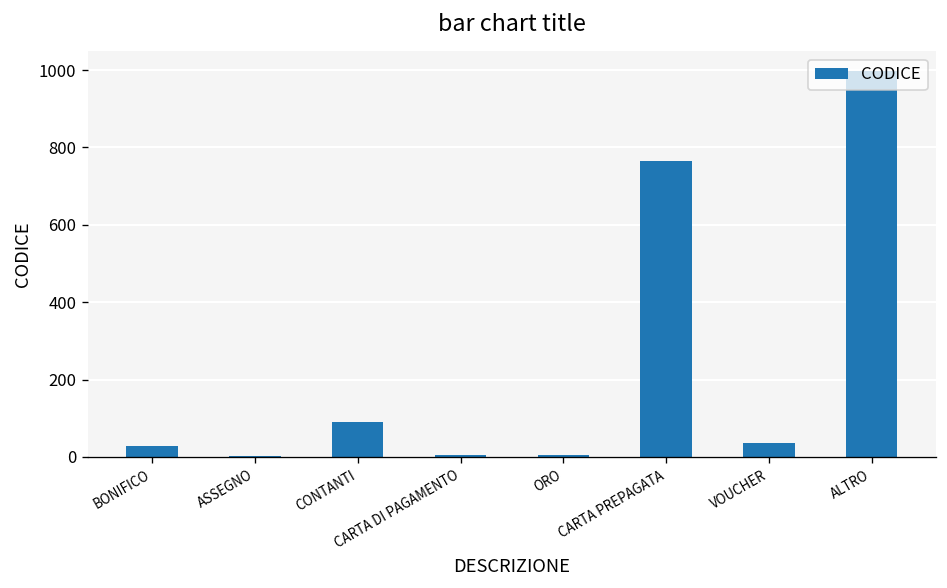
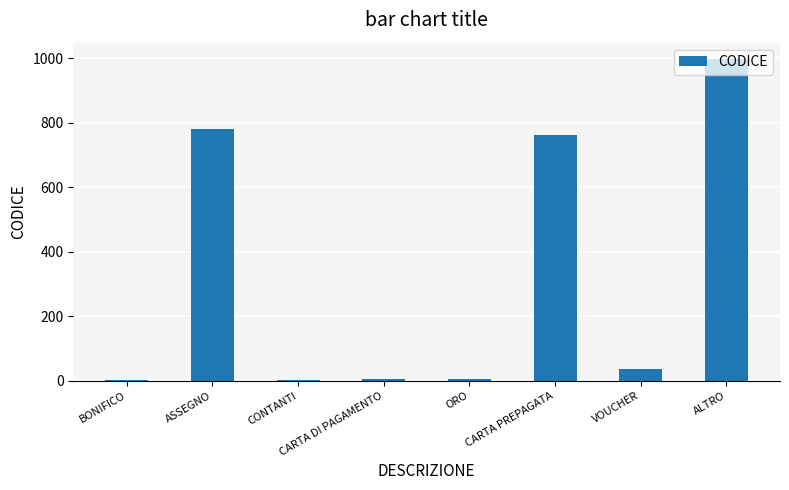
BONIFICO: 30 -> 0
ASSEGNO: 0 -> 780
CONTANTI: 90 -> 0
